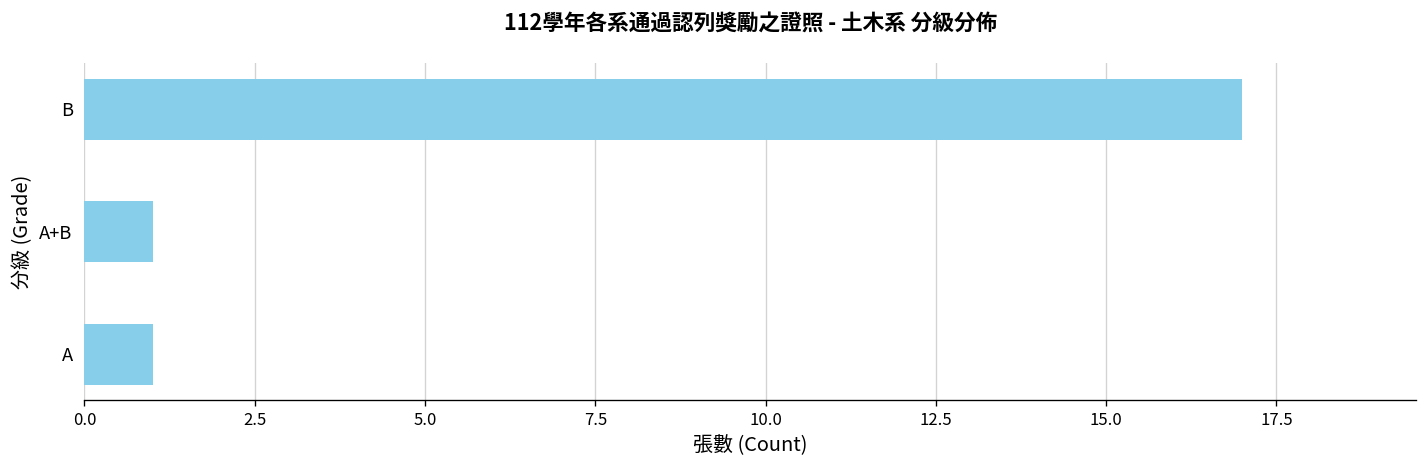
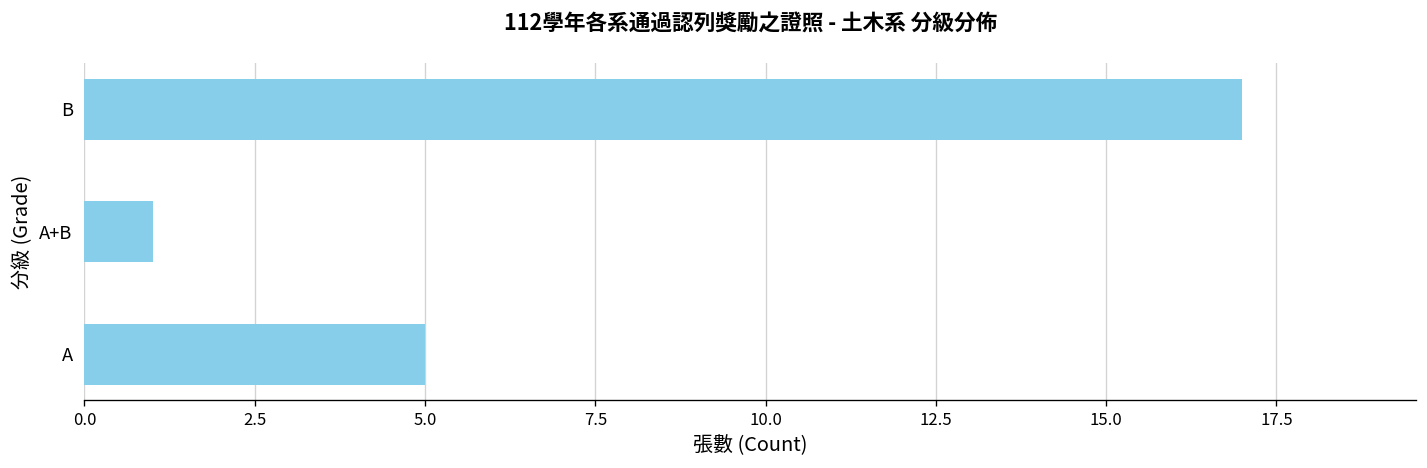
A: 1 -> 5
